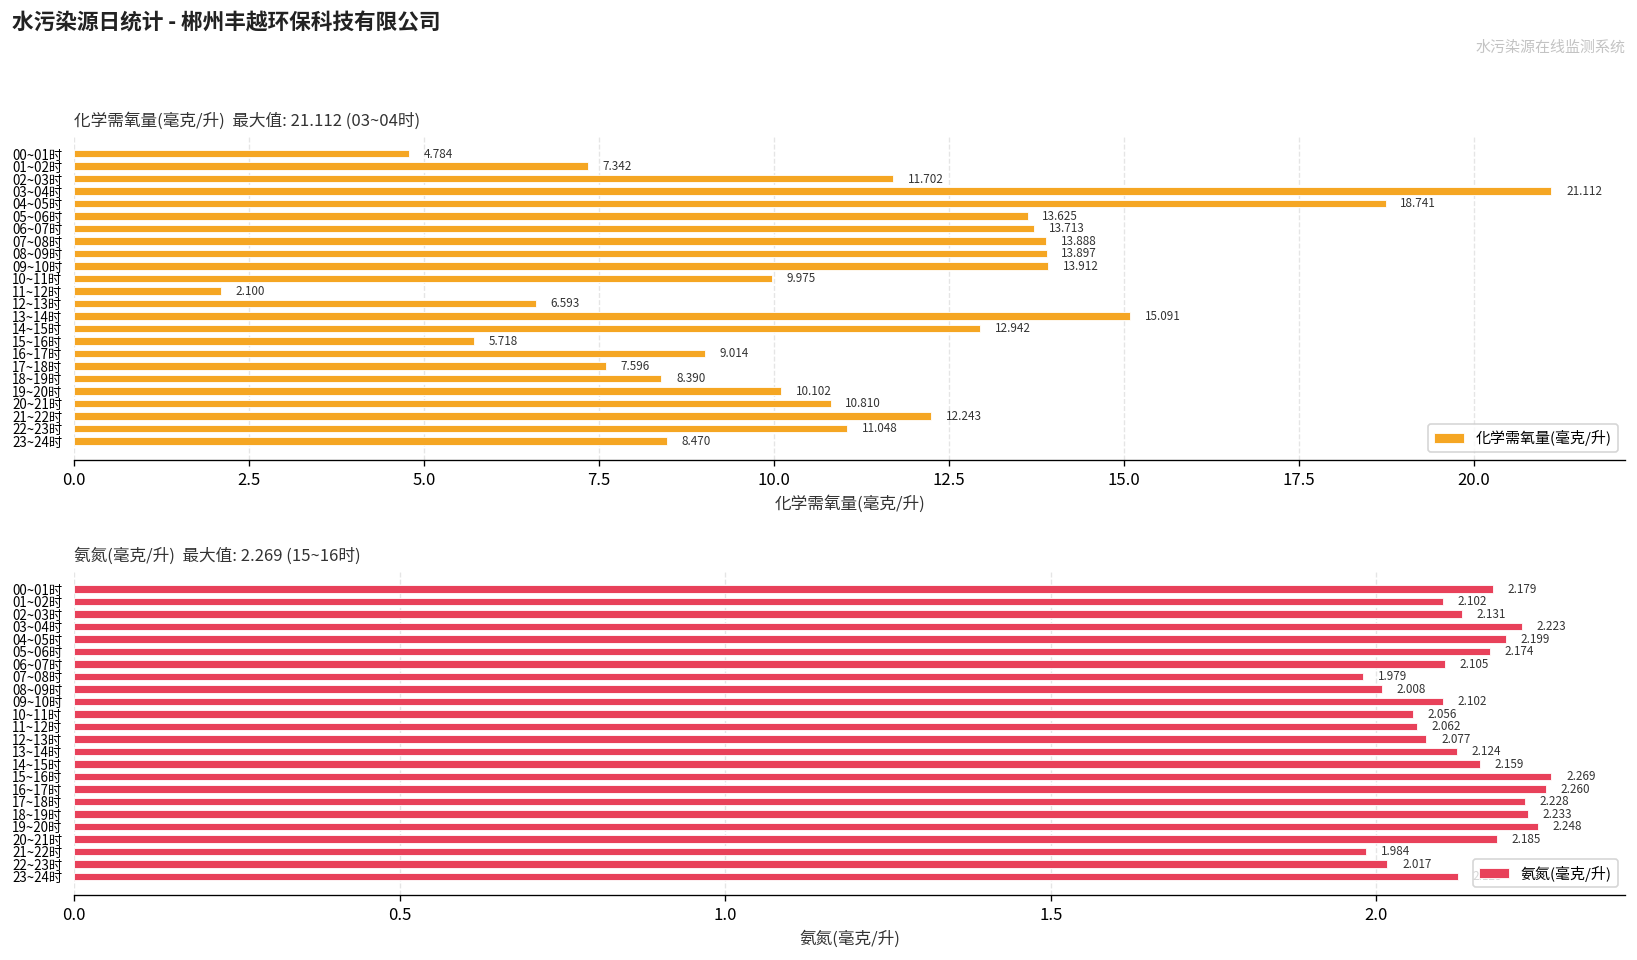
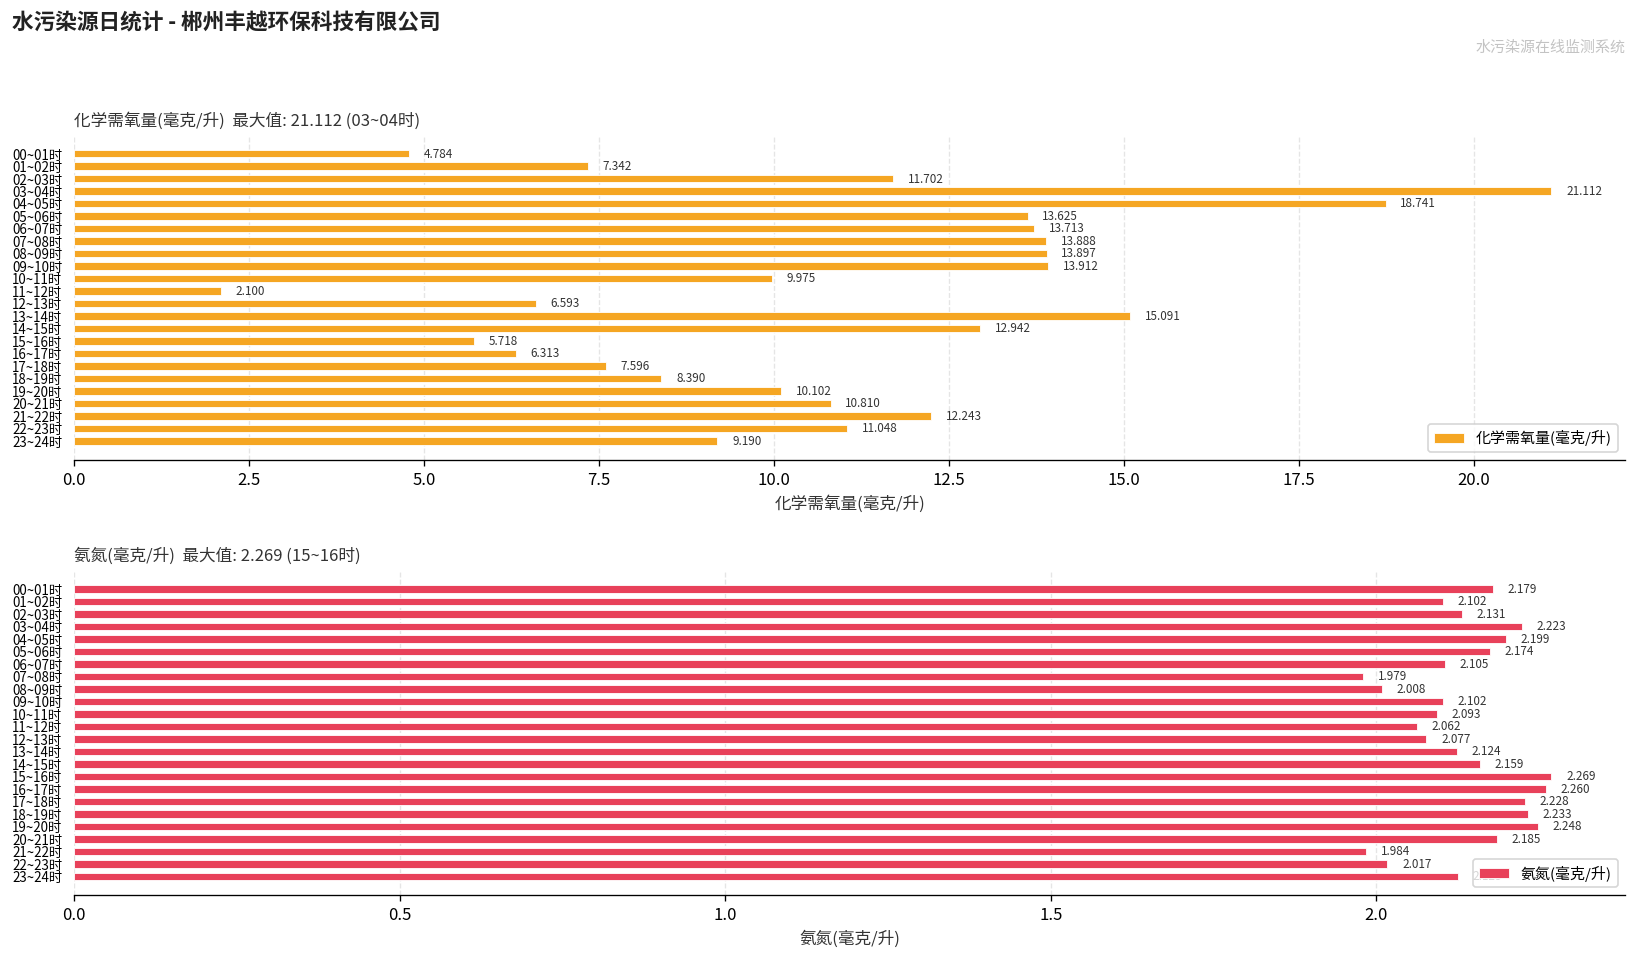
化学需氧量(毫克/升) 最大值: 21.112 (03~04时), 16~17时: 9.014 -> 6.313
化学需氧量(毫克/升) 最大值: 21.112 (03~04时), 23~24时: 8.470 -> 9.190
氨氮(毫克/升) 最大值: 2.269 (15~16时), 10~11时: 2.056 -> 2.093
